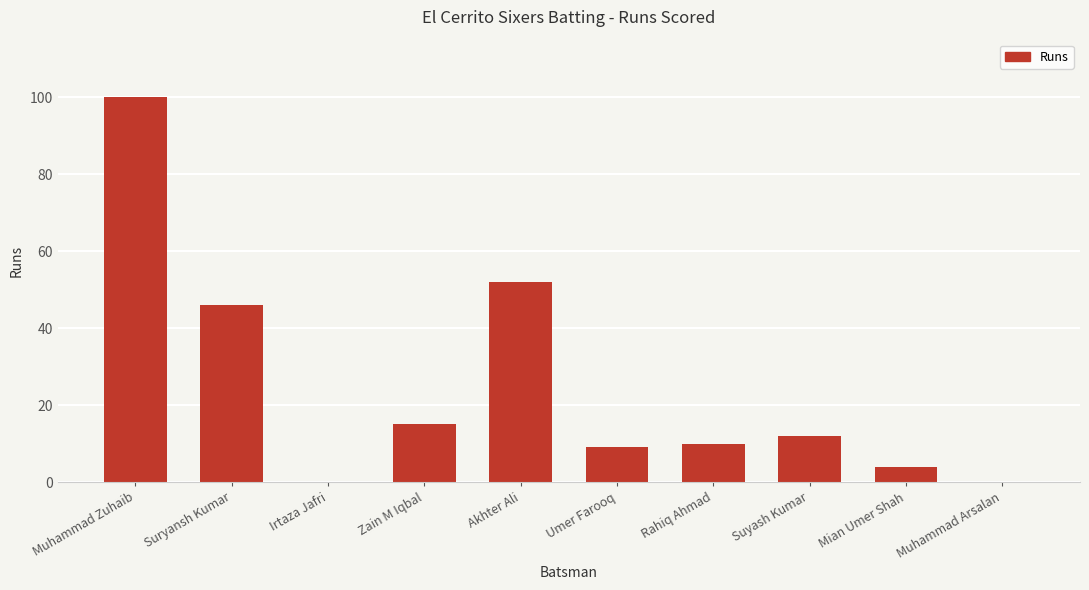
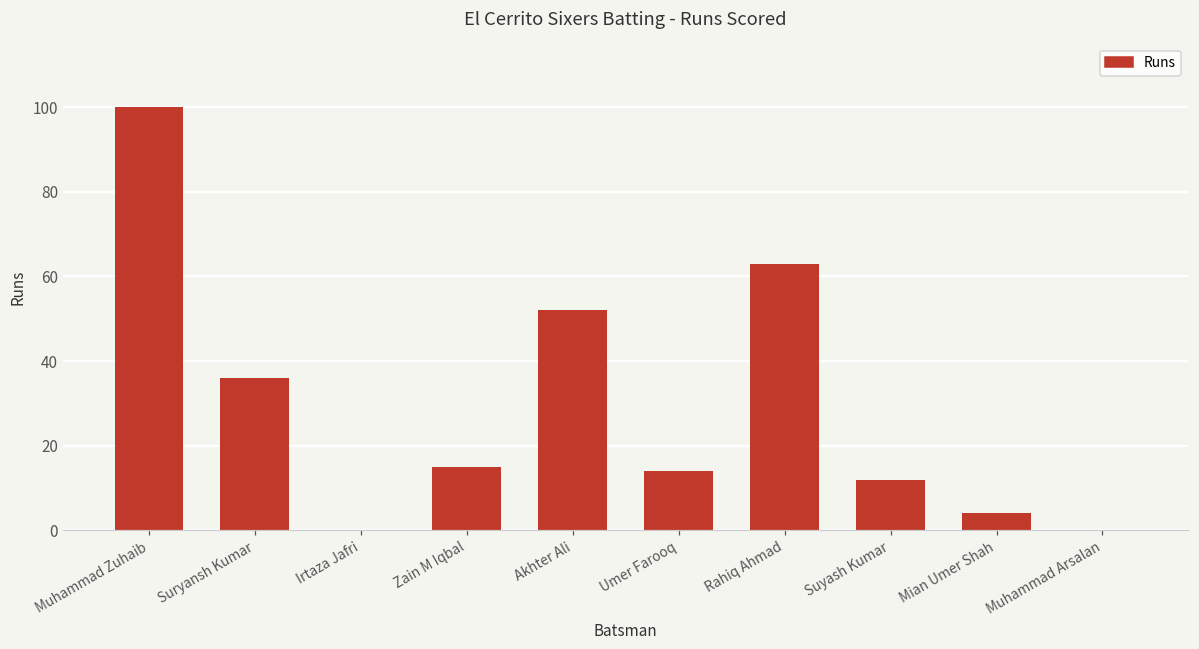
Suryansh Kumar: 46 -> 36
Umer Farooq: 9 -> 14
Rahiq Ahmad: 10 -> 63
